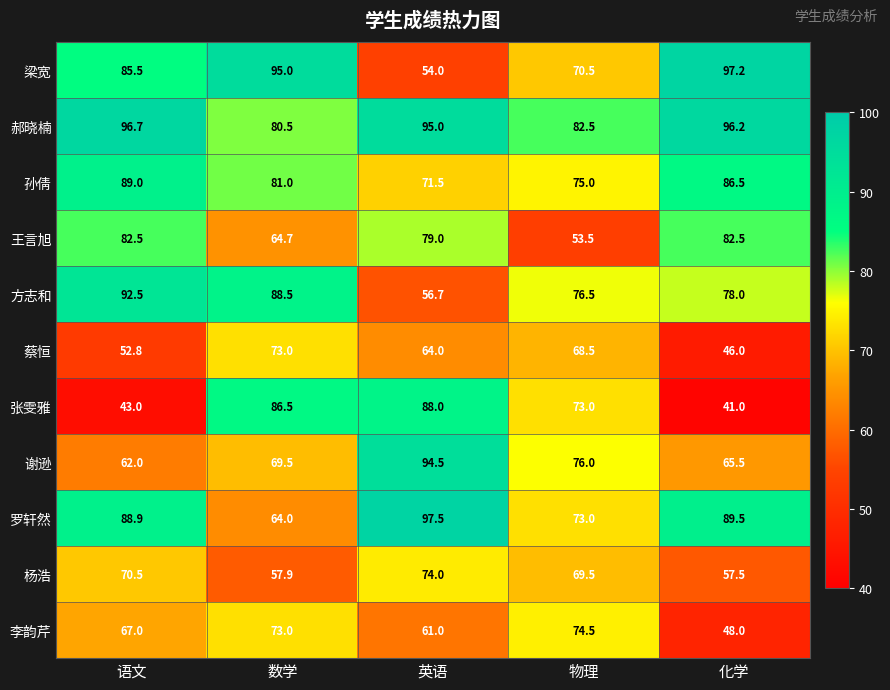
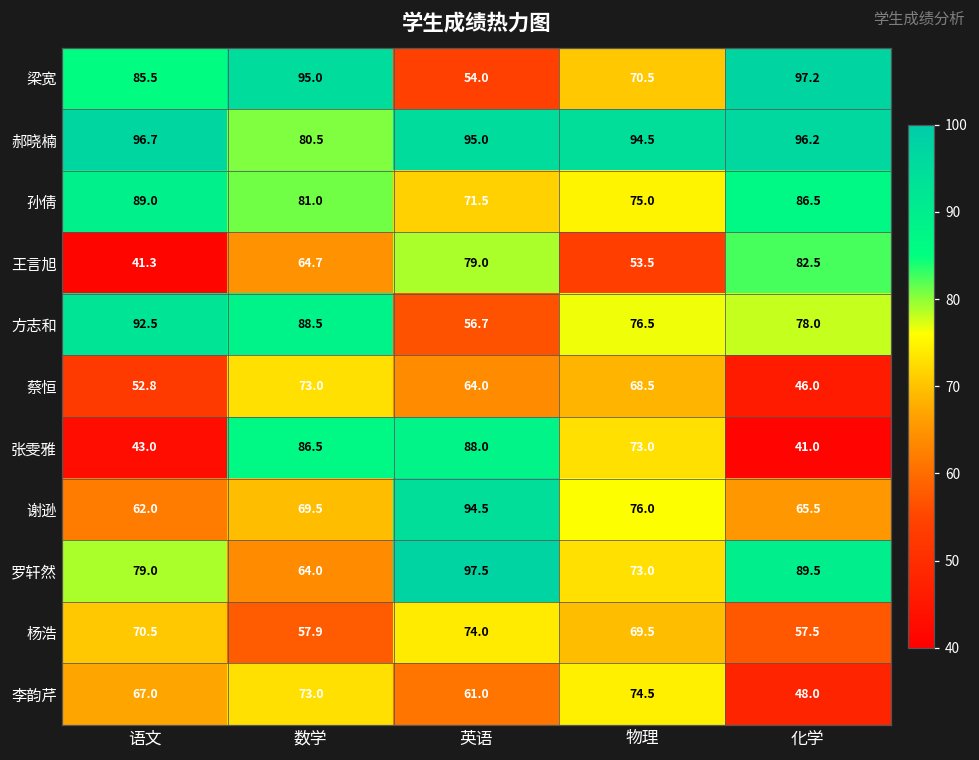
郝晓楠, 物理: 82.5 -> 94.5
王言旭, 语文: 82.5 -> 41.3
罗轩然, 语文: 88.9 -> 79.0
